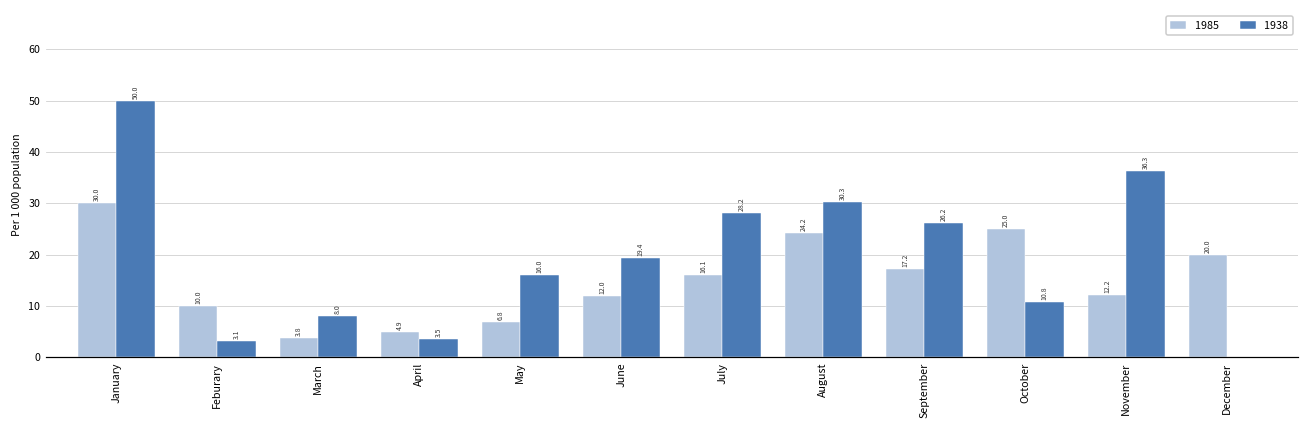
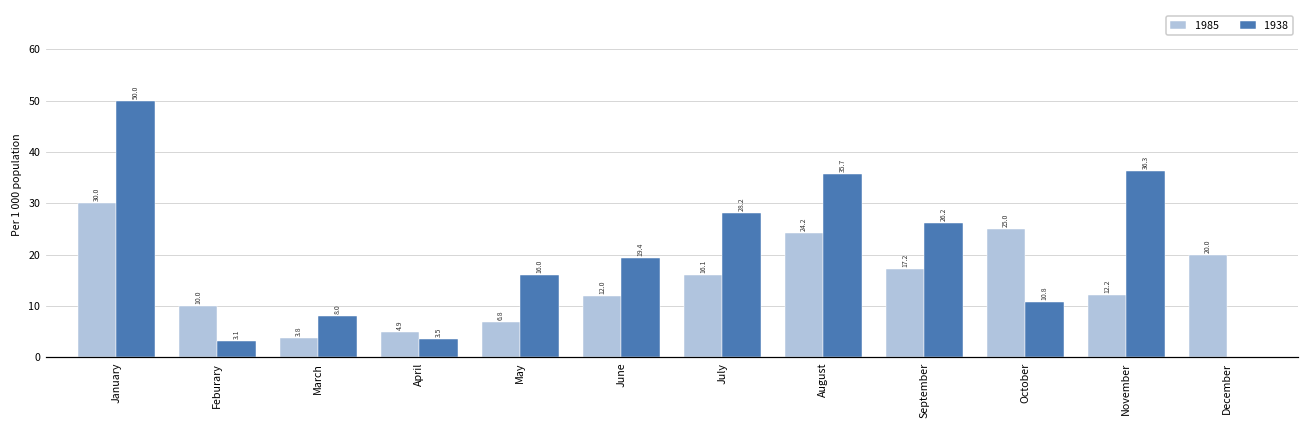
1938, August: 30.3 -> 35.7
